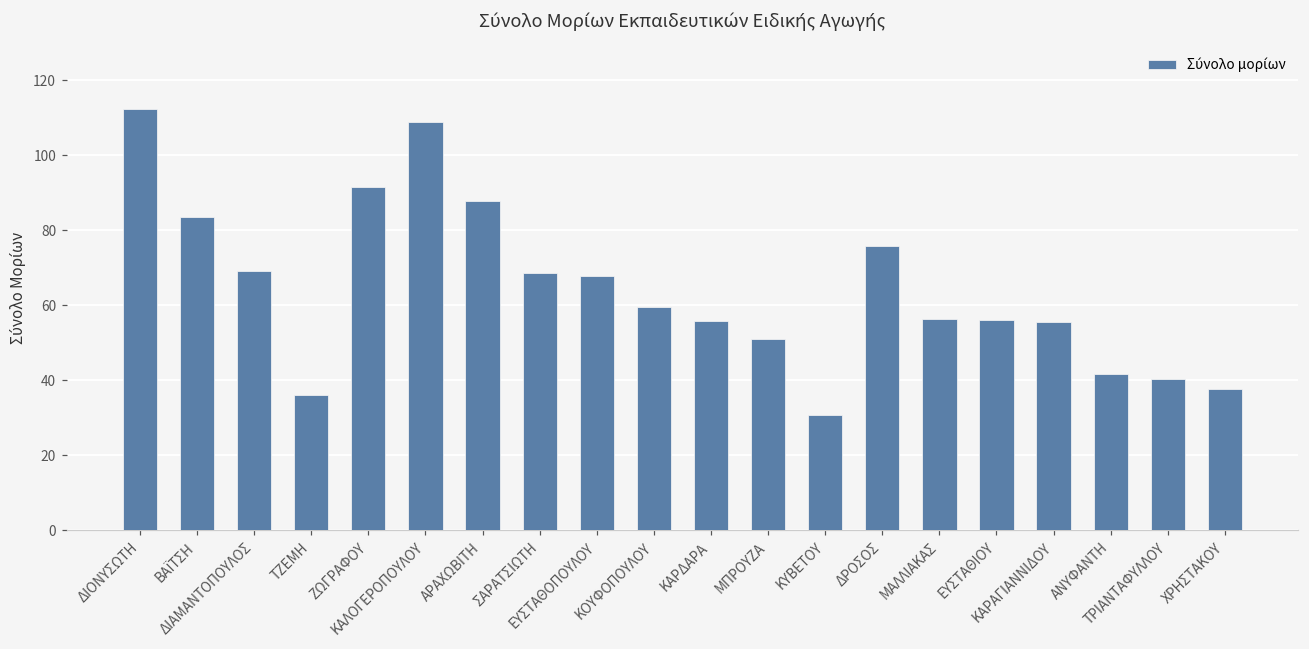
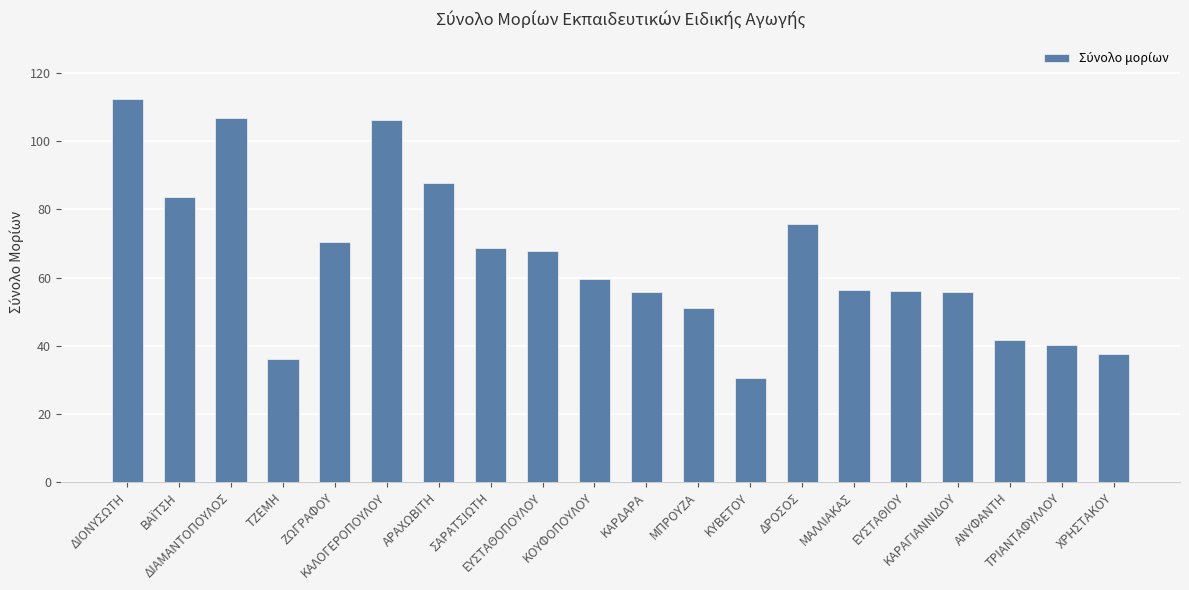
ΔΙΑΜΑΝΤΟΠΟΥΛΟΣ: 69 -> 107
ΖΩΓΡΑΦΟΥ: 92 -> 70
ΚΑΛΟΓΕΡΟΠΟΥΛΟΥ: 109 -> 106
